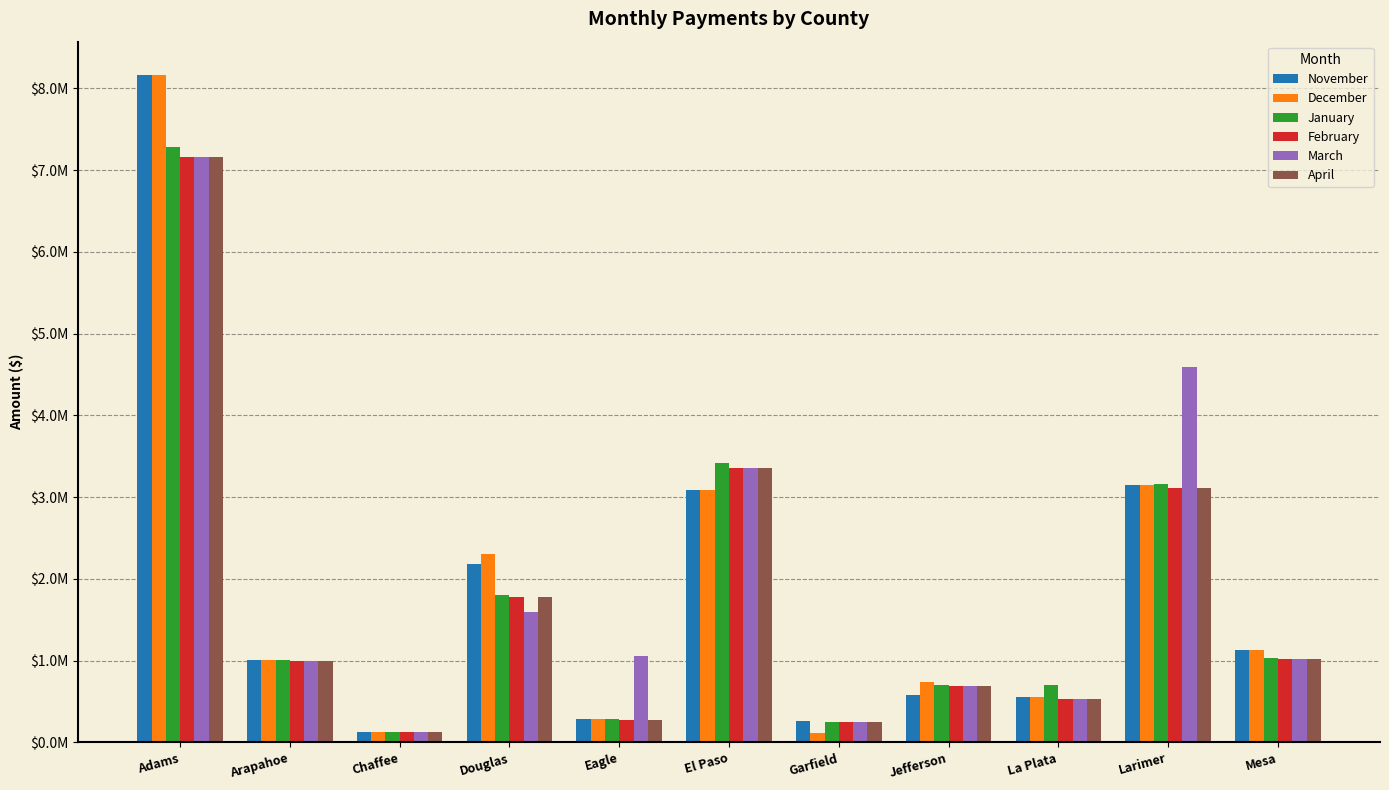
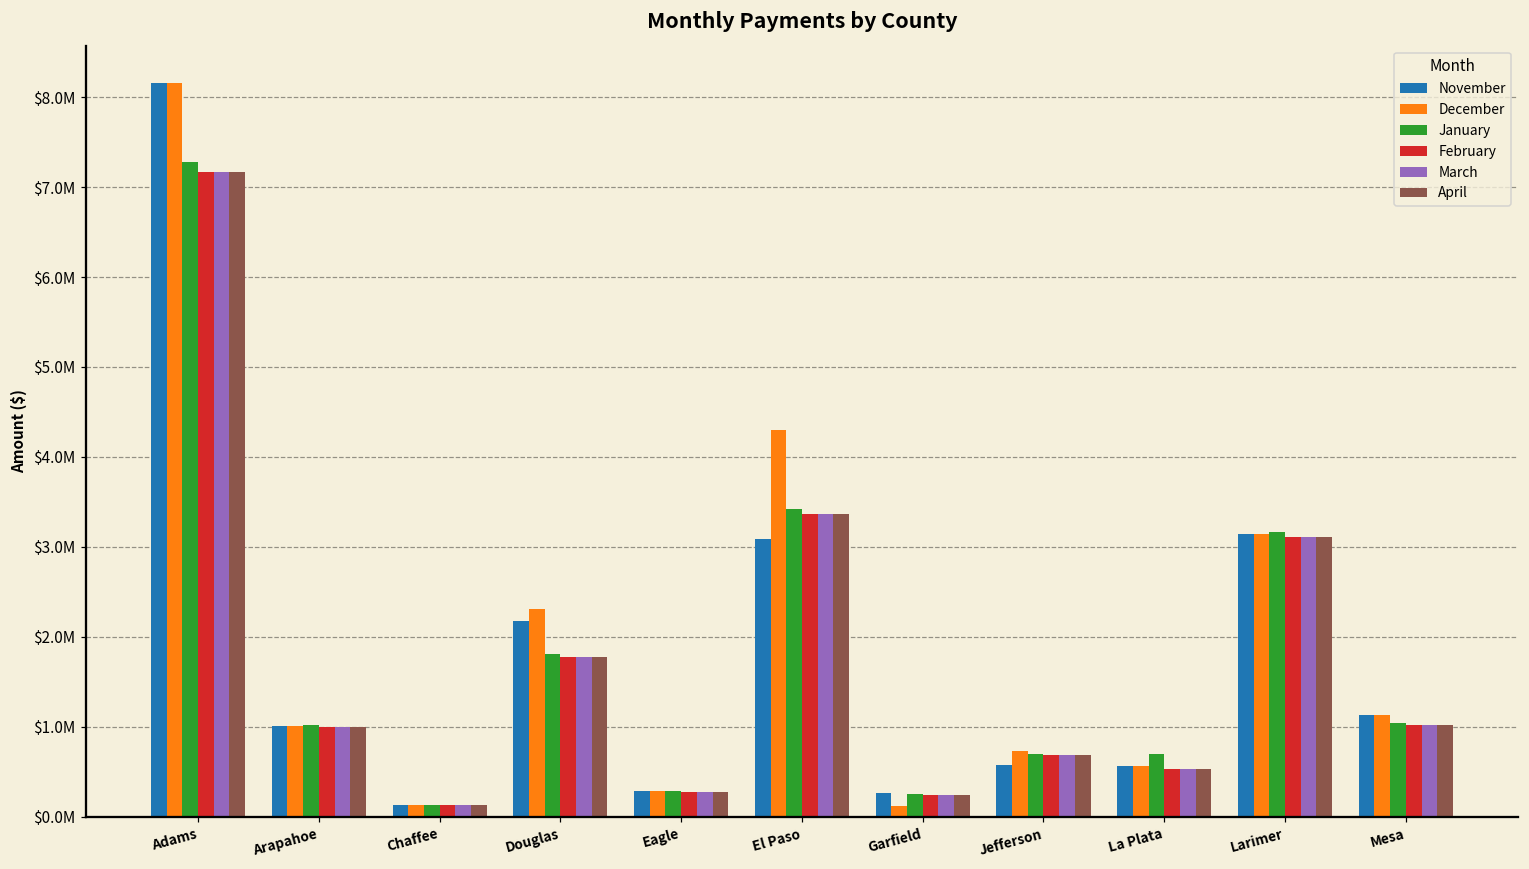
March, Douglas: $1600000 -> $1800000
March, Eagle: $1100000 -> $300000
December, El Paso: $3100000 -> $4300000
March, Larimer: $4600000 -> $3100000
